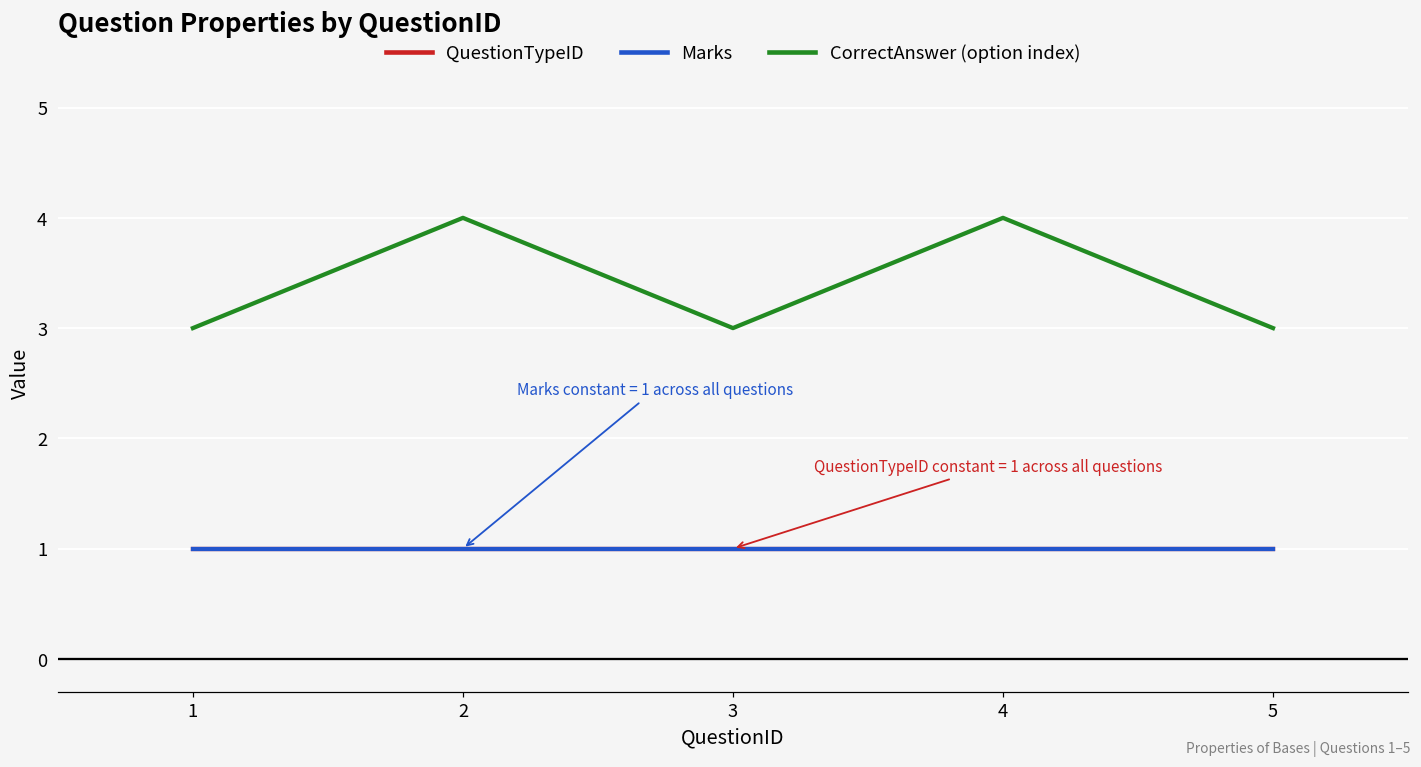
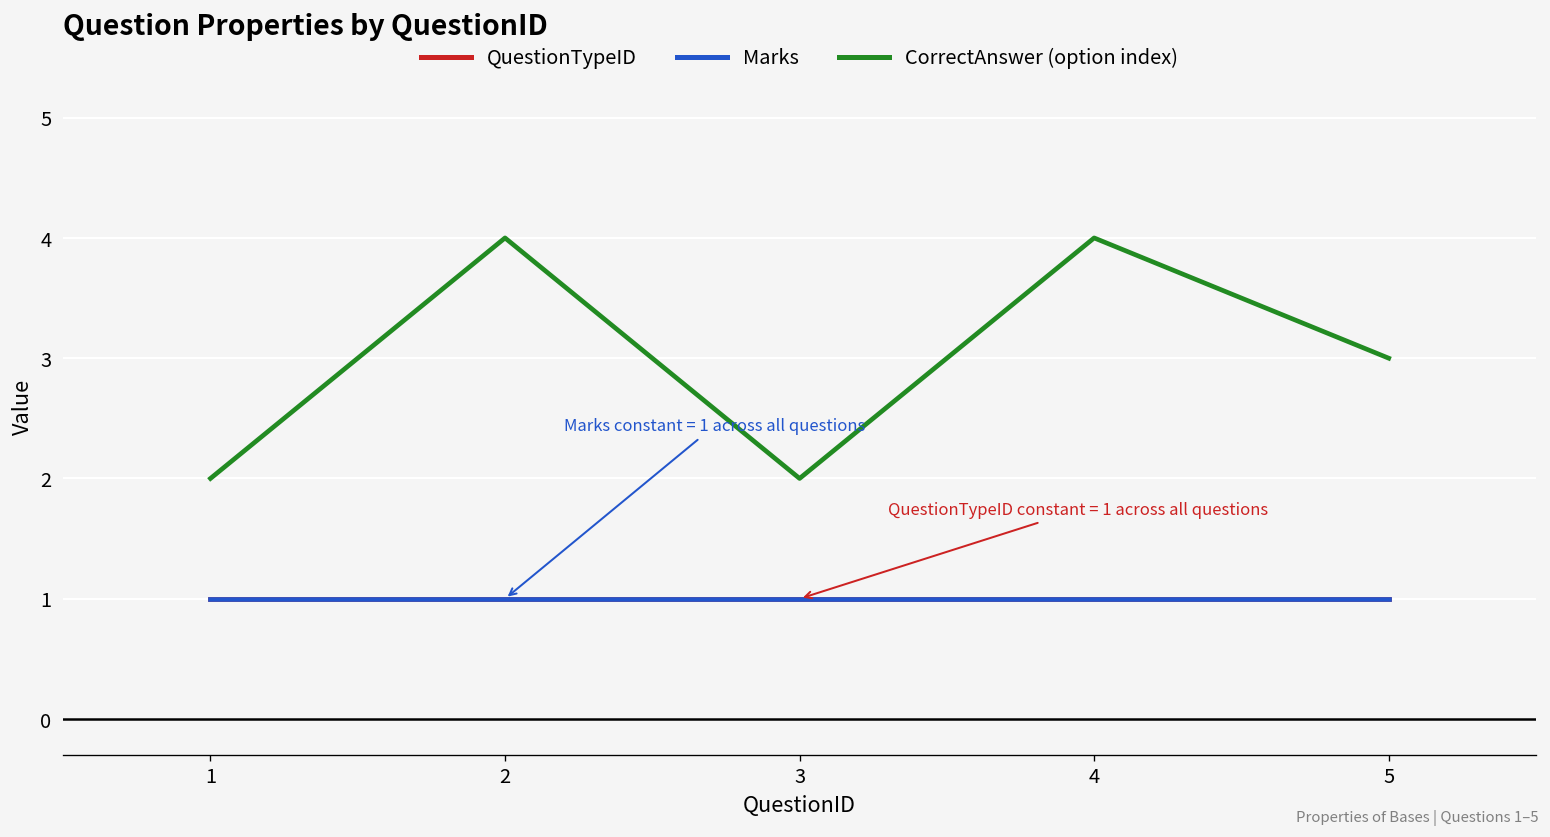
CorrectAnswer (option index), 1: 3 -> 2
CorrectAnswer (option index), 3: 3 -> 2
